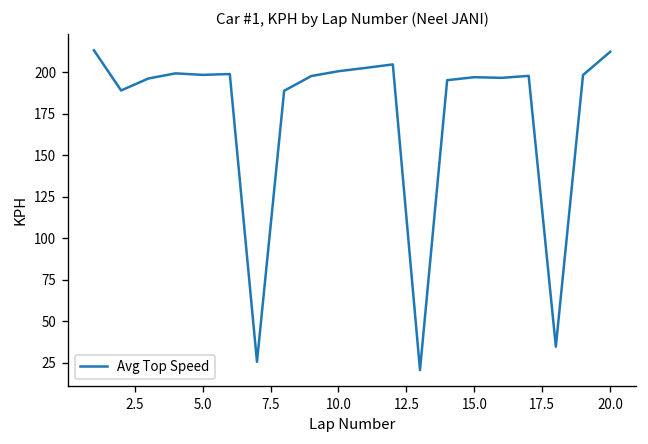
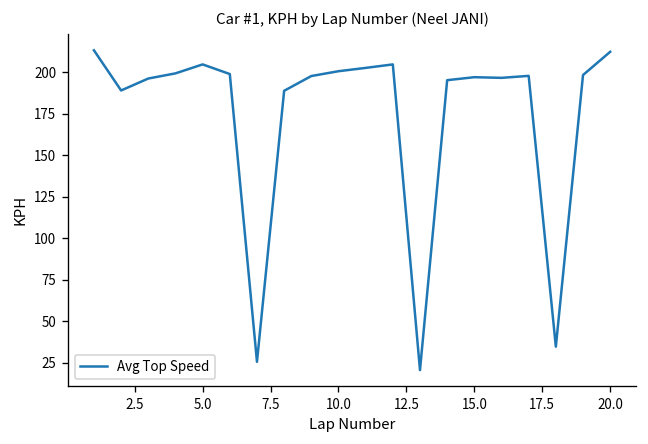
5.0: 198 -> 205
